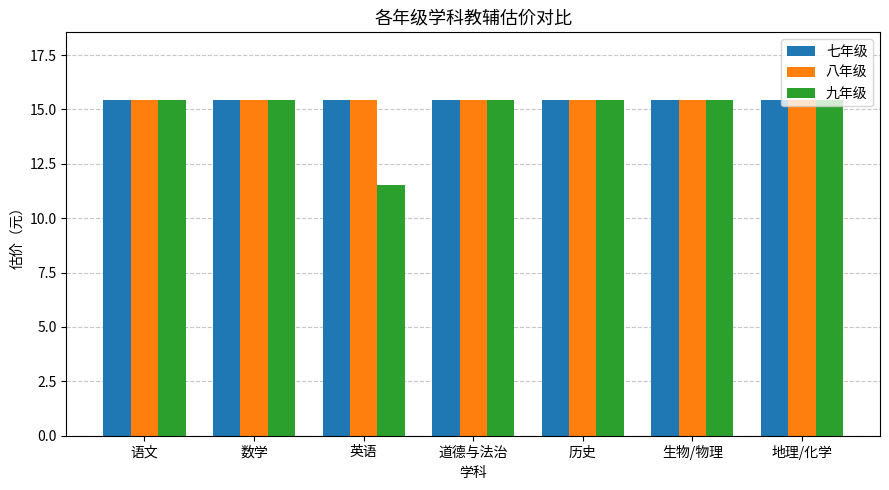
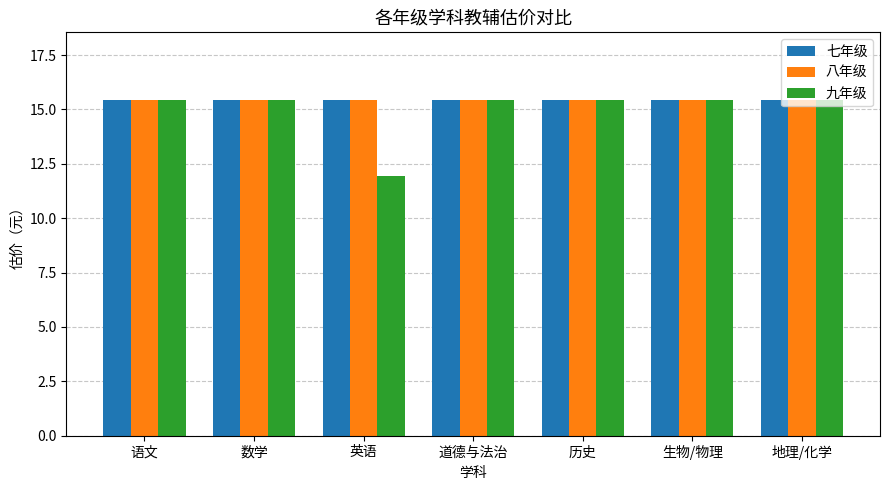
九年级, 英语: 11.5 -> 11.9
